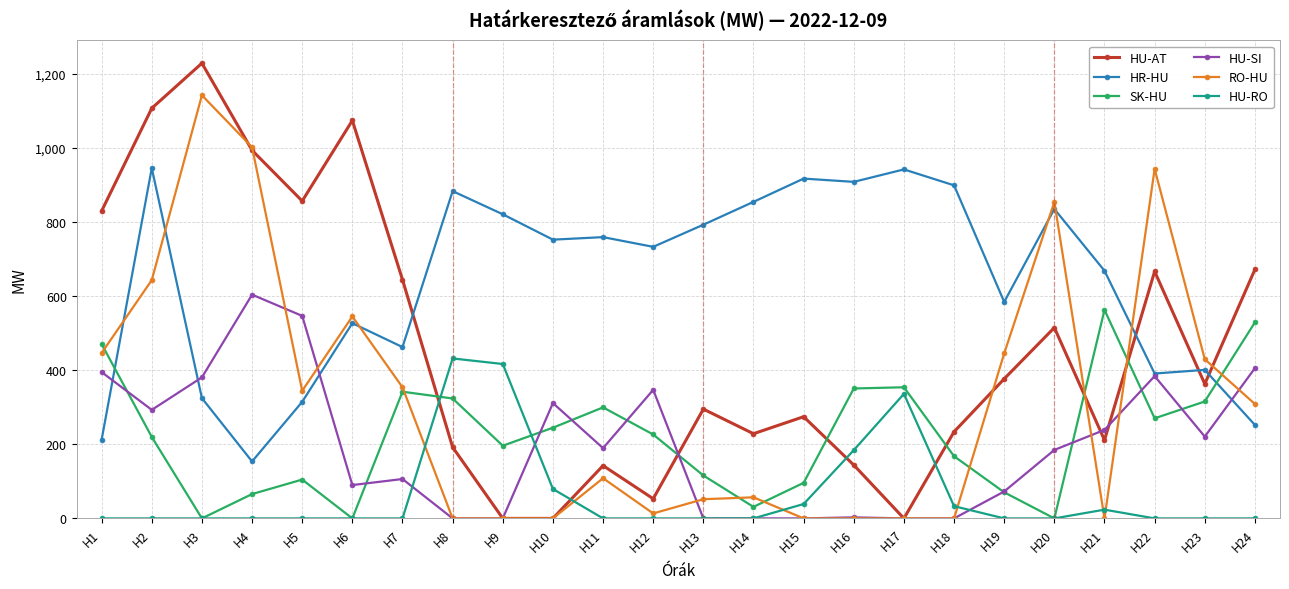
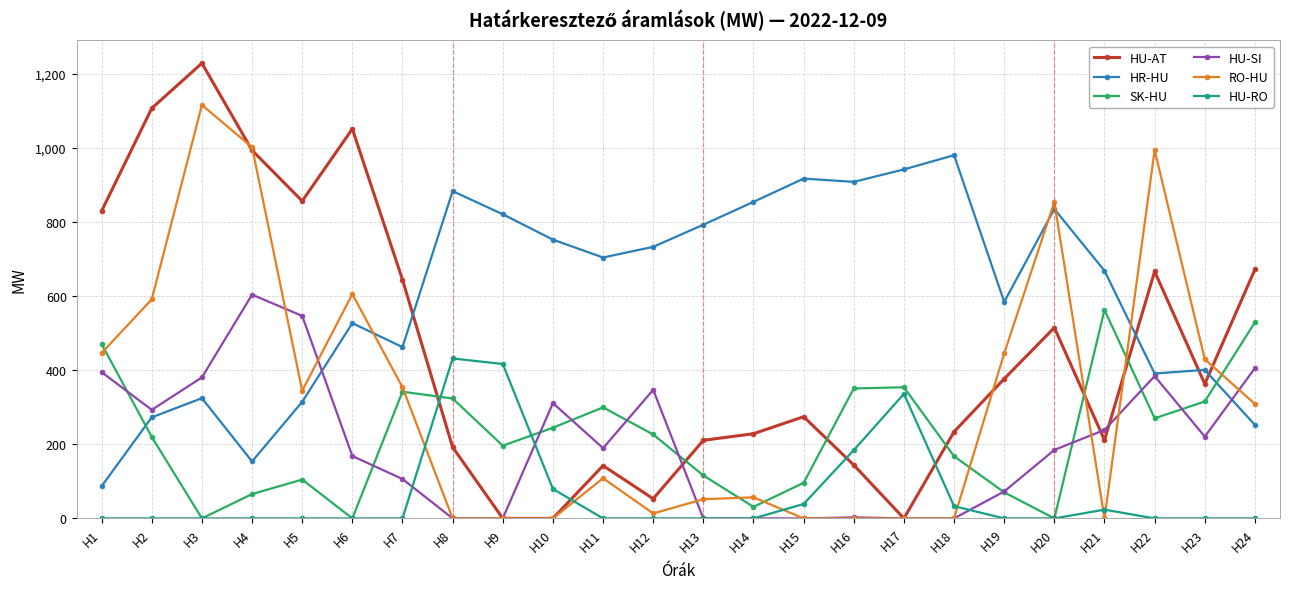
HR-HU, H1: 210 -> 90
HR-HU, H2: 950 -> 270
RO-HU, H2: 640 -> 590
RO-HU, H3: 1,140 -> 1,120
HU-AT, H6: 1,070 -> 1,050
HU-SI, H6: 90 -> 170
RO-HU, H6: 550 -> 610
HR-HU, H11: 760 -> 700
HU-AT, H13: 300 -> 210
HR-HU, H18: 900 -> 980
RO-HU, H22: 940 -> 990
